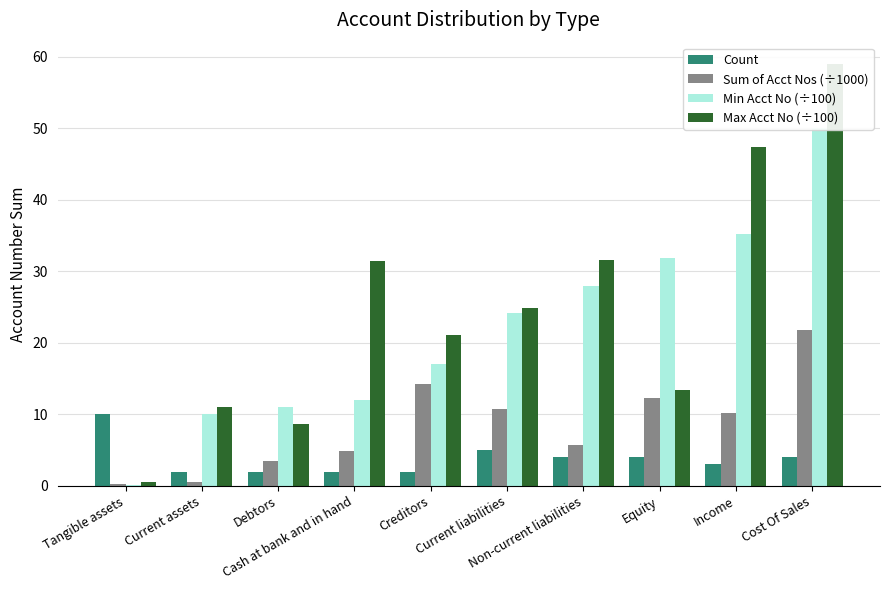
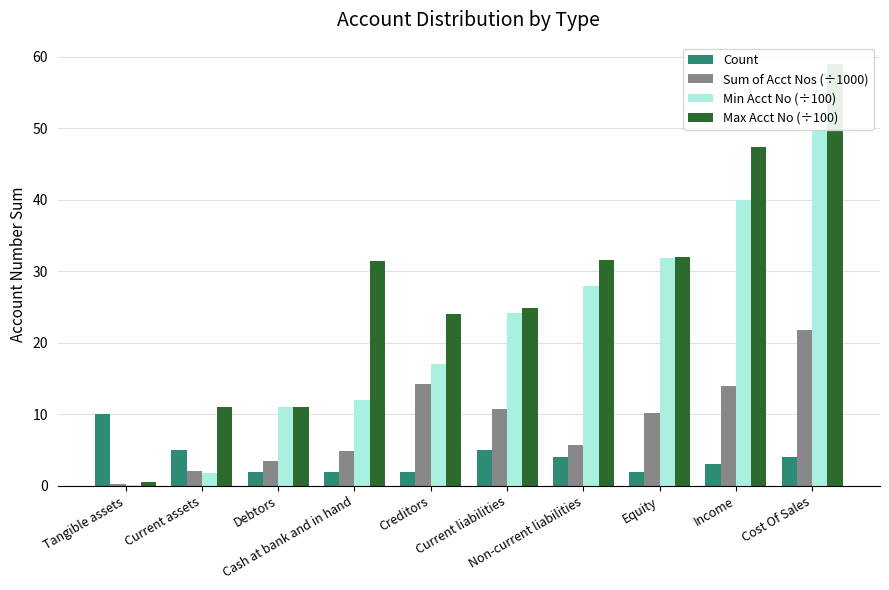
Count, Current assets: 2 -> 5
Sum of Acct Nos (÷1000), Current assets: 1 -> 2
Min Acct No (÷100), Current assets: 10 -> 2
Max Acct No (÷100), Debtors: 9 -> 11
Max Acct No (÷100), Creditors: 21 -> 24
Count, Equity: 4 -> 2
Sum of Acct Nos (÷1000), Equity: 12 -> 10
Max Acct No (÷100), Equity: 13 -> 32
Sum of Acct Nos (÷1000), Income: 10 -> 14
Min Acct No (÷100), Income: 35 -> 40
